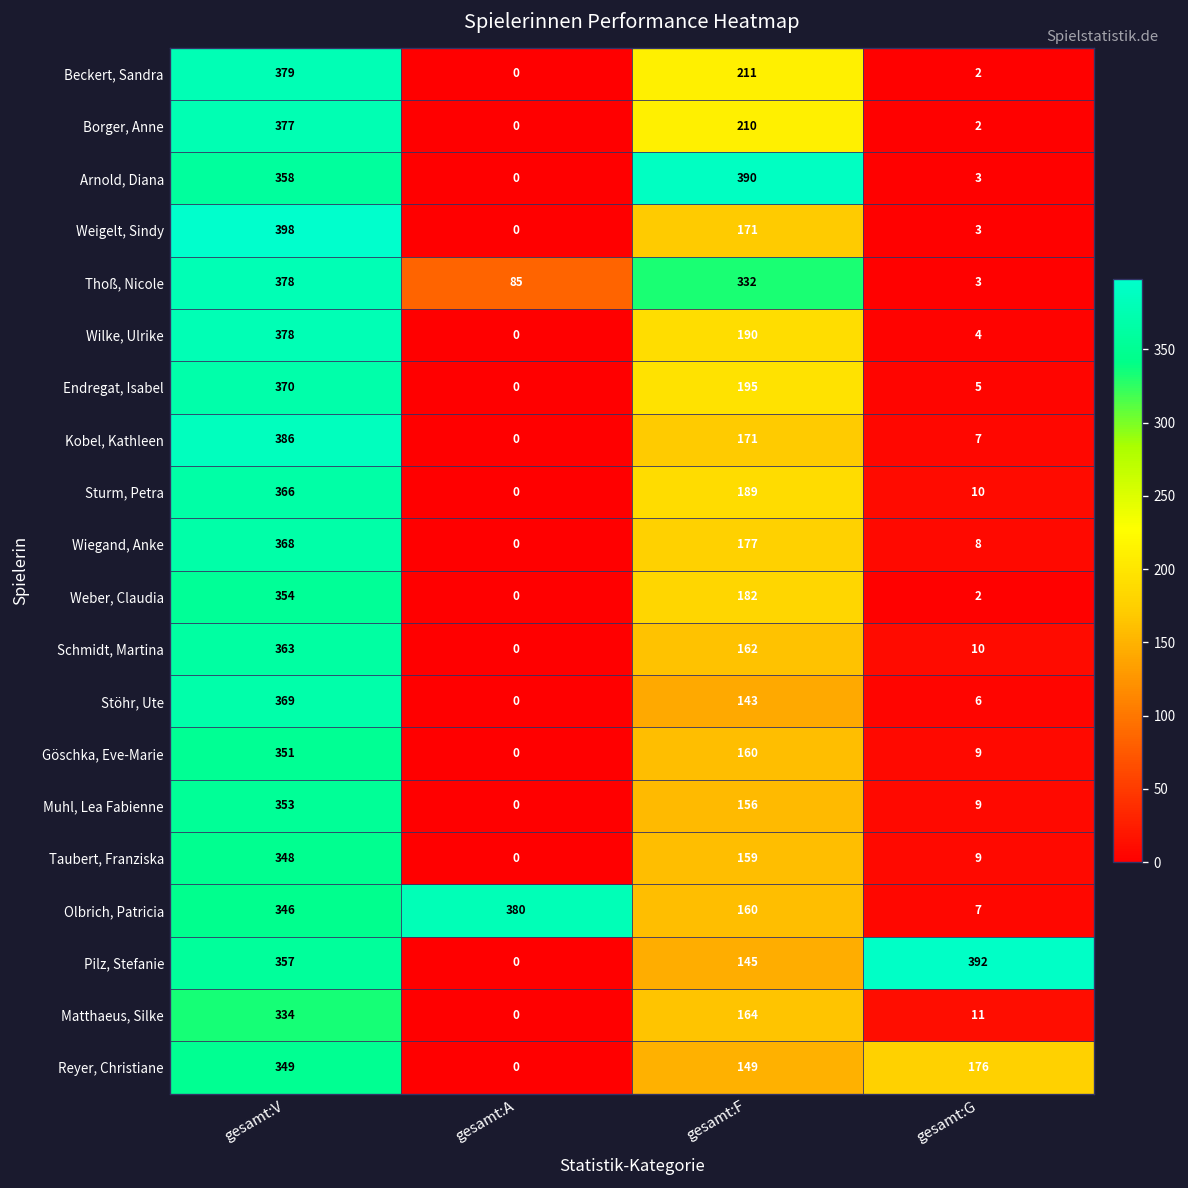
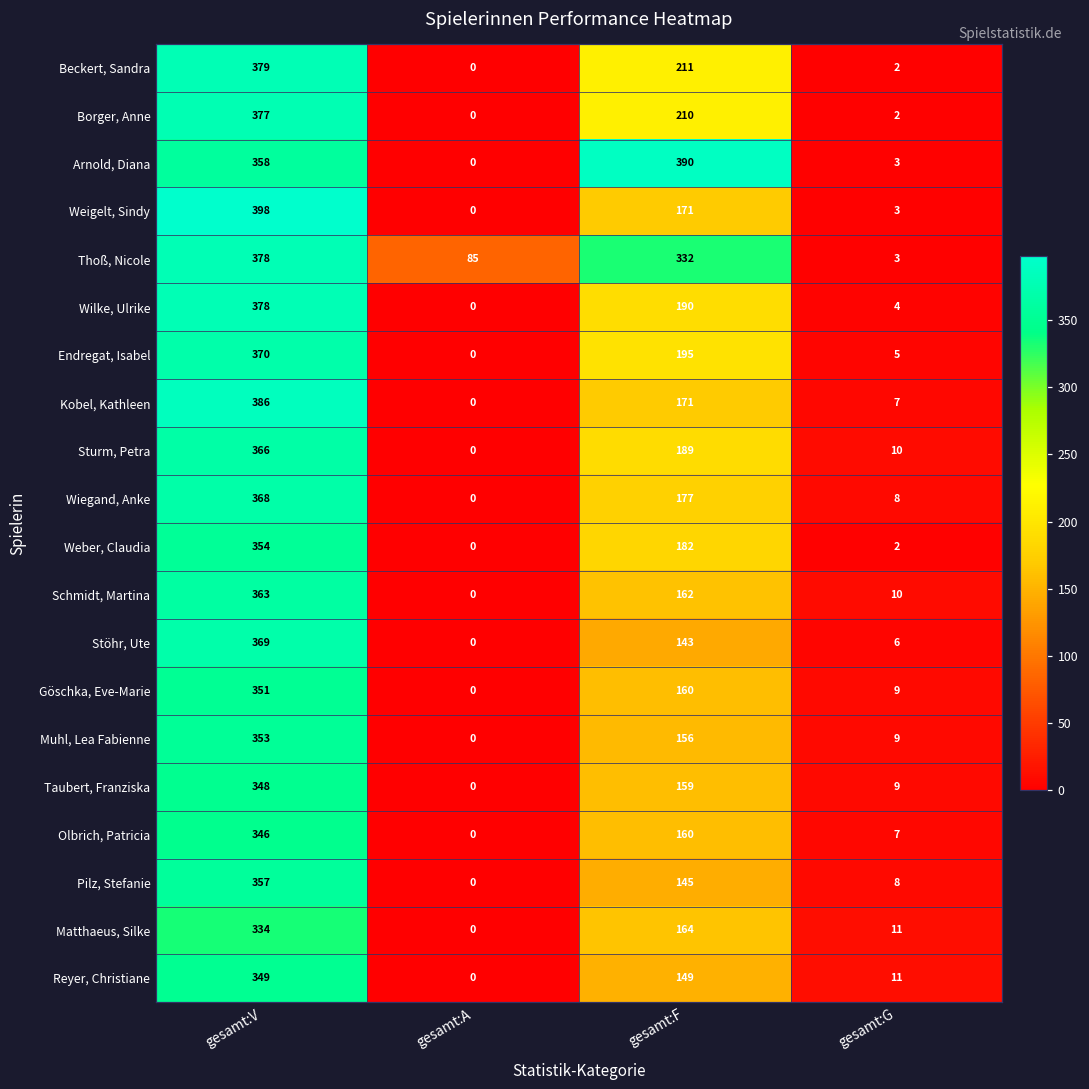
Olbrich, Patricia, gesamt:A: 380 -> 0
Pilz, Stefanie, gesamt:G: 392 -> 8
Reyer, Christiane, gesamt:G: 176 -> 11
